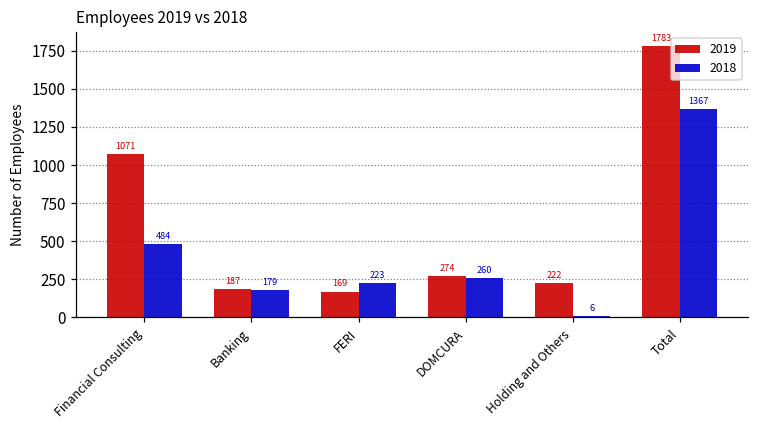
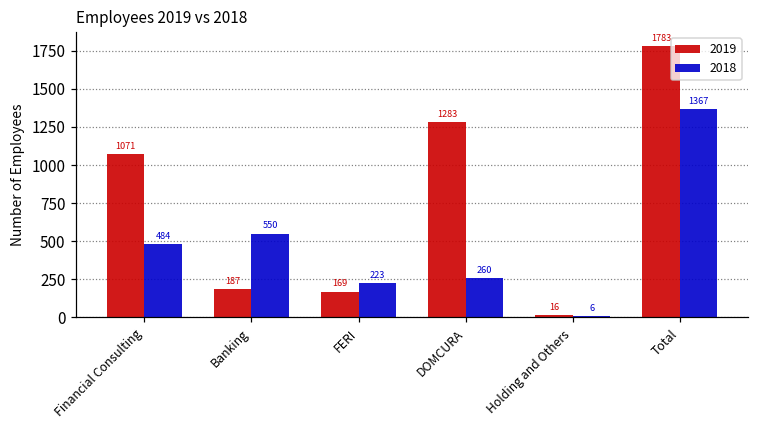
2018, Banking: 179 -> 550
2019, DOMCURA: 274 -> 1283
2019, Holding and Others: 222 -> 16
